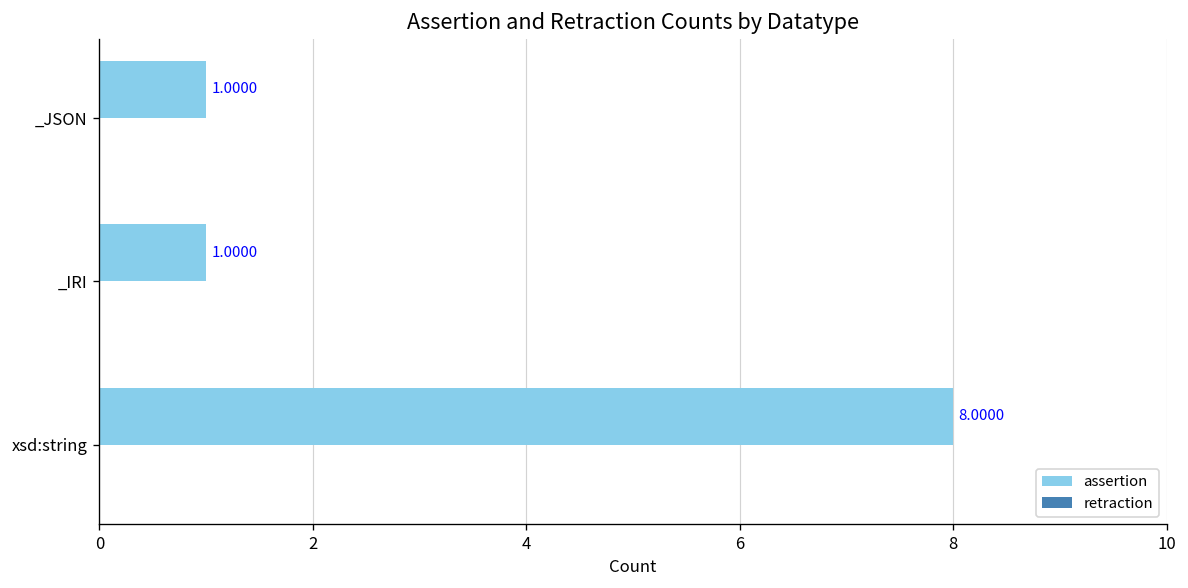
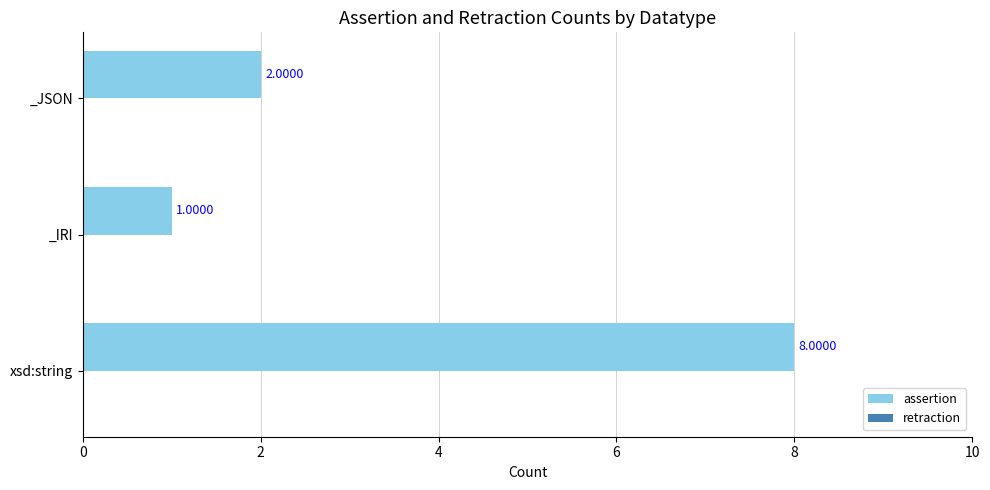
assertion, _JSON: 1.0000 -> 2.0000
